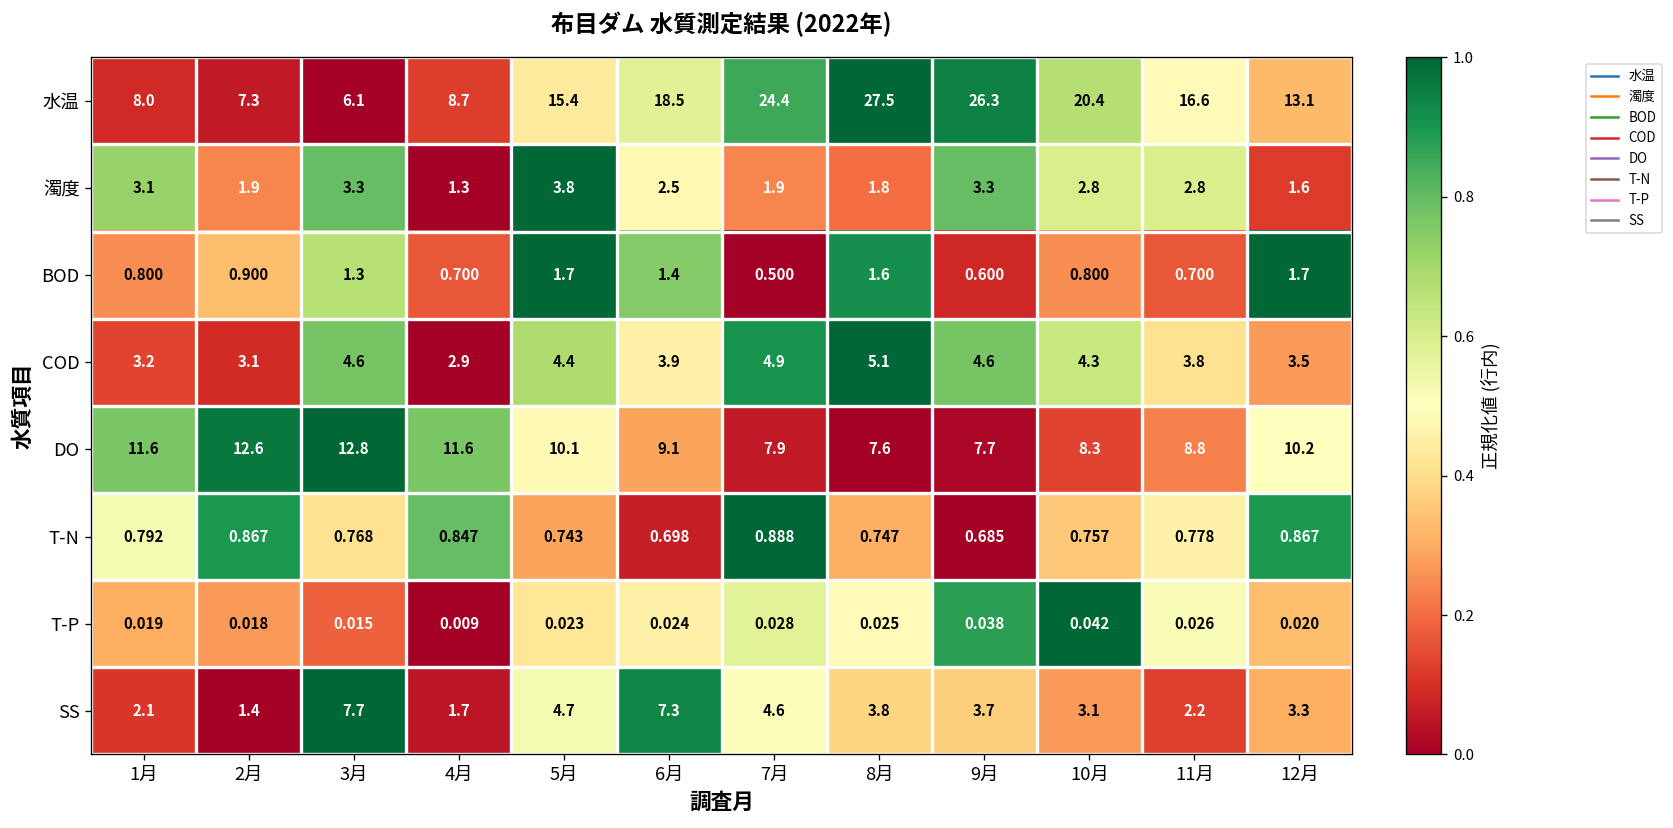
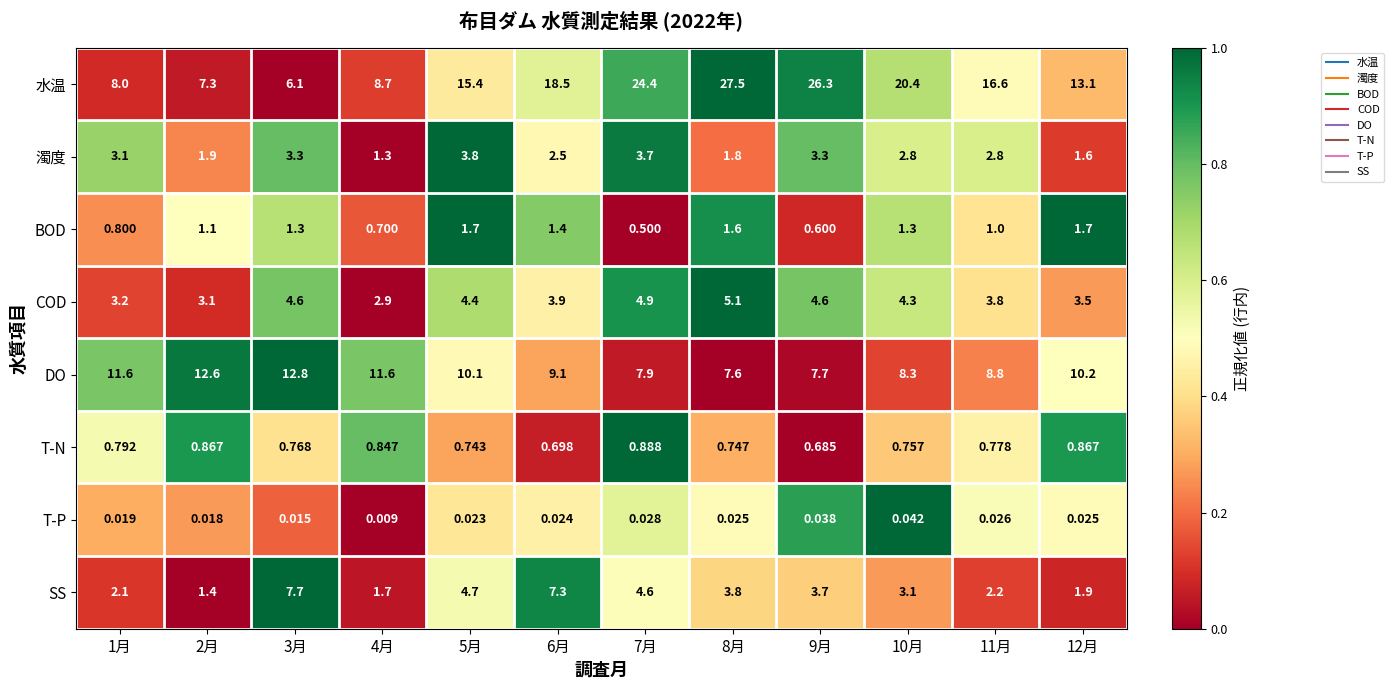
濁度, 7月: 1.9 -> 3.7
BOD, 2月: 0.900 -> 1.1
BOD, 10月: 0.800 -> 1.3
BOD, 11月: 0.700 -> 1.0
T-P, 12月: 0.020 -> 0.025
SS, 12月: 3.3 -> 1.9
